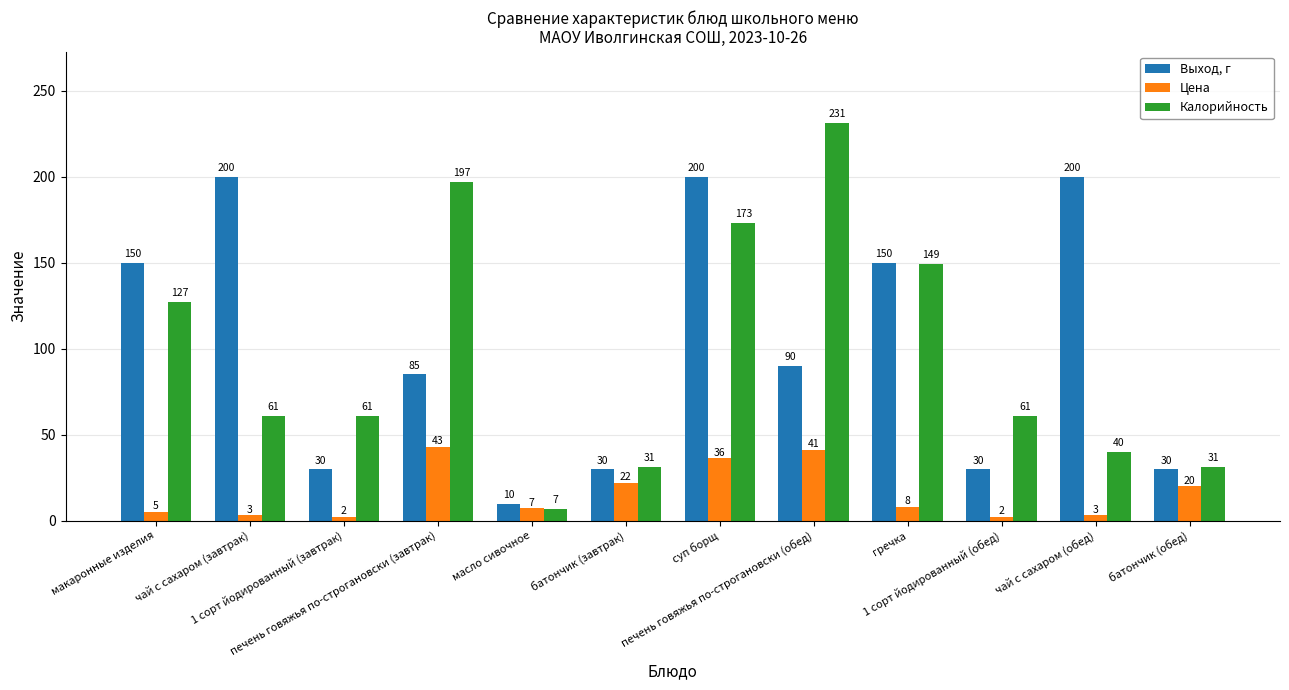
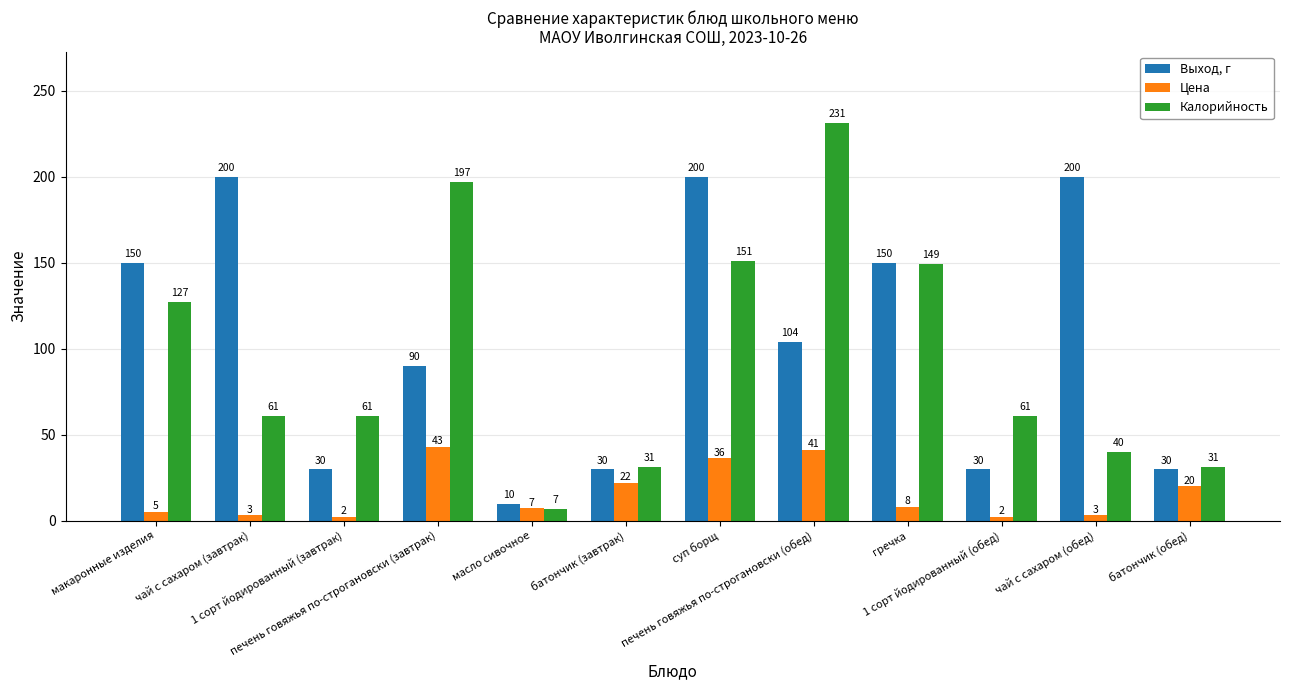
Выход, г, печень говяжья по-строгановски (завтрак): 85 -> 90
Калорийность, суп борщ: 173 -> 151
Выход, г, печень говяжья по-строгановски (обед): 90 -> 104
